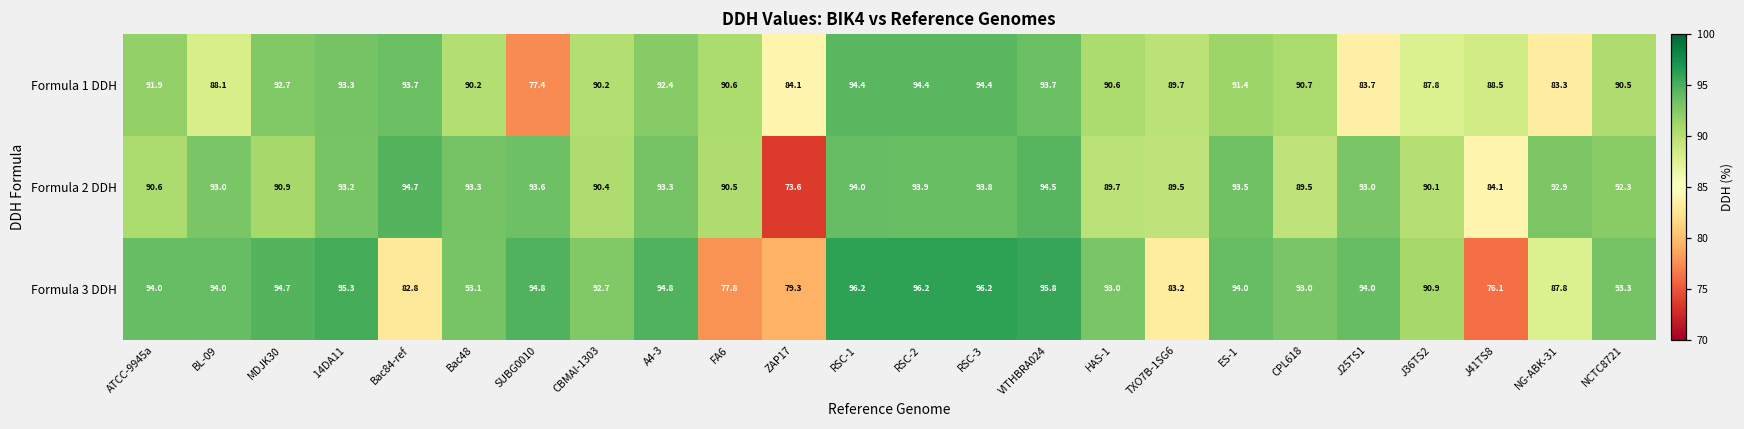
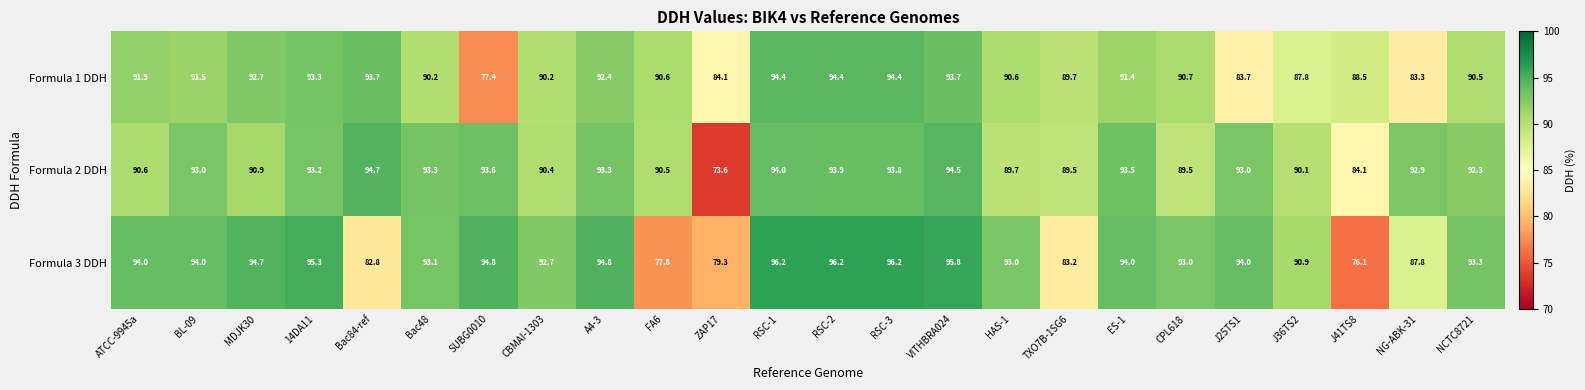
Formula 1 DDH, BL-09: 88.1 -> 91.5
